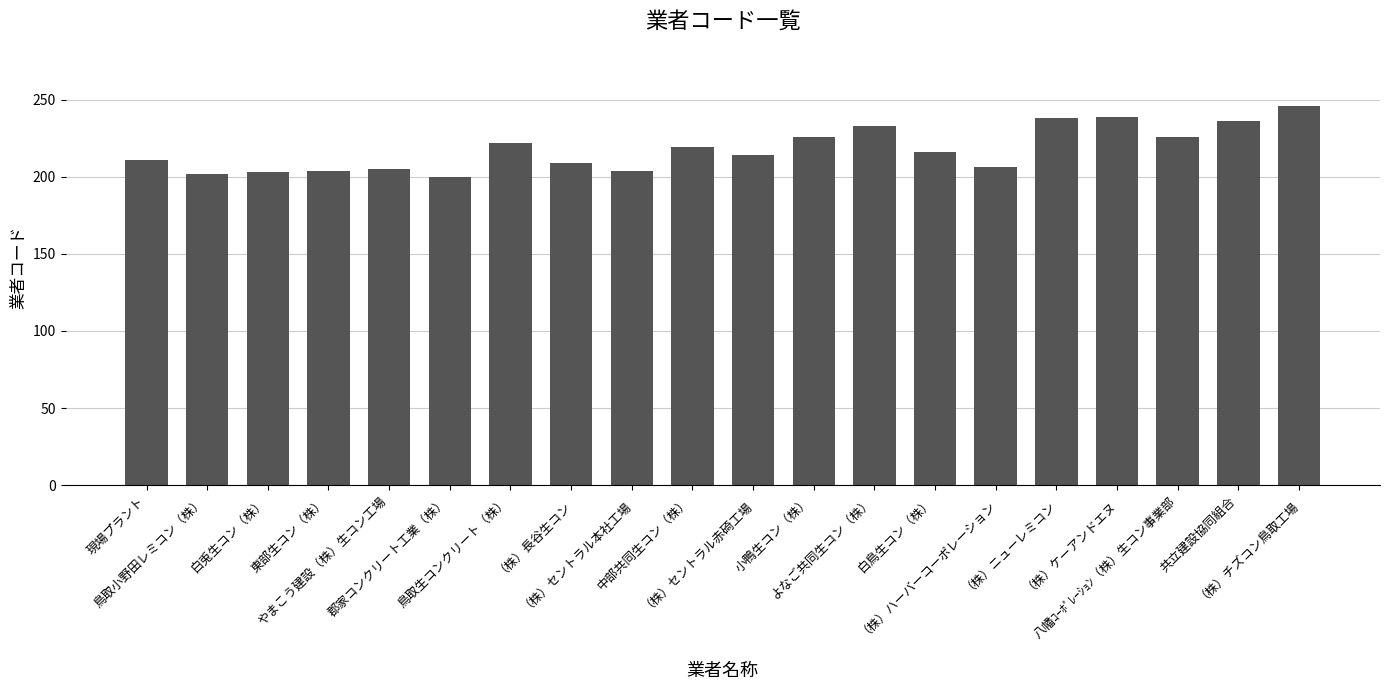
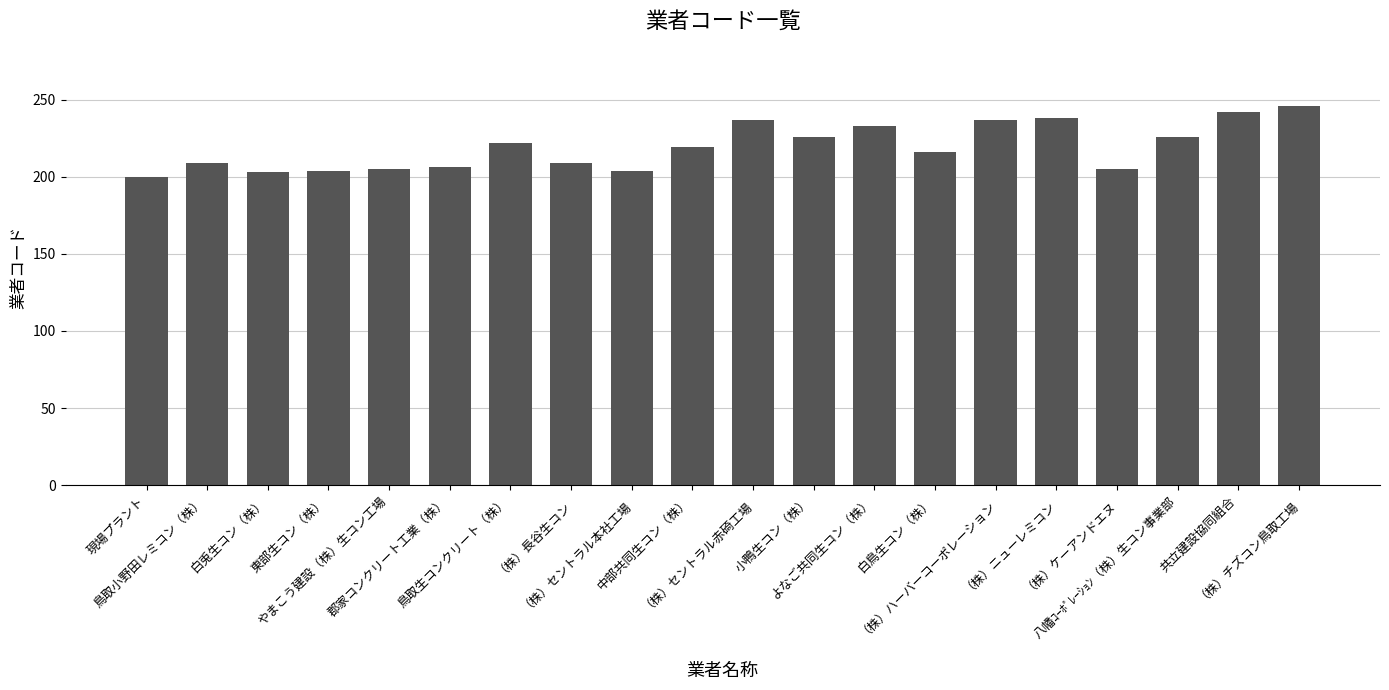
現場プラント: 211 -> 200
鳥取小野田レミコン（株）: 202 -> 209
郡家コンクリート工業（株）: 200 -> 206
（株）セントラル赤碕工場: 214 -> 237
（株）ハーバーコーポレーション: 206 -> 237
（株）ケーアンドエヌ: 239 -> 205
共立建設協同組合: 236 -> 242
